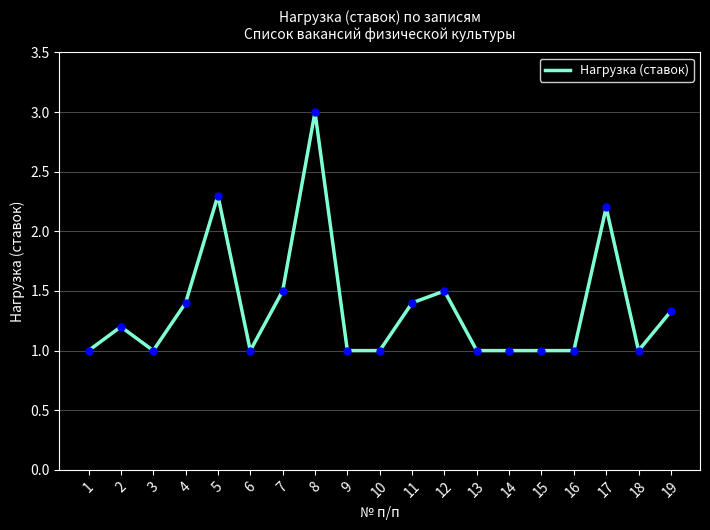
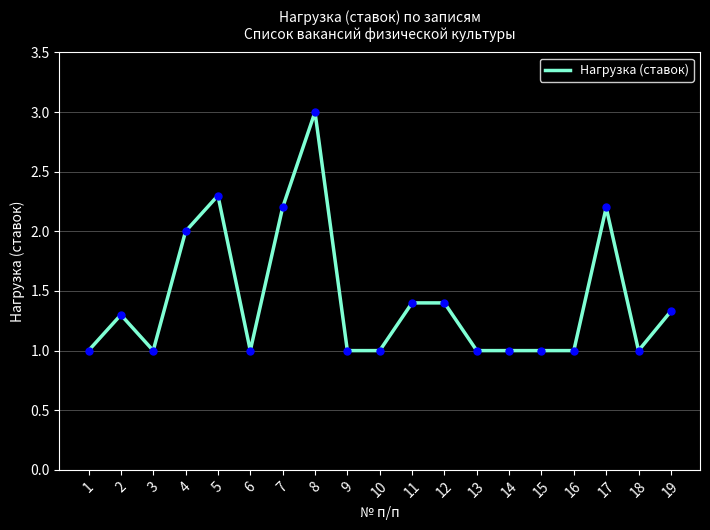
2: 1.2 -> 1.3
4: 1.4 -> 2.0
7: 1.5 -> 2.2
12: 1.5 -> 1.4
